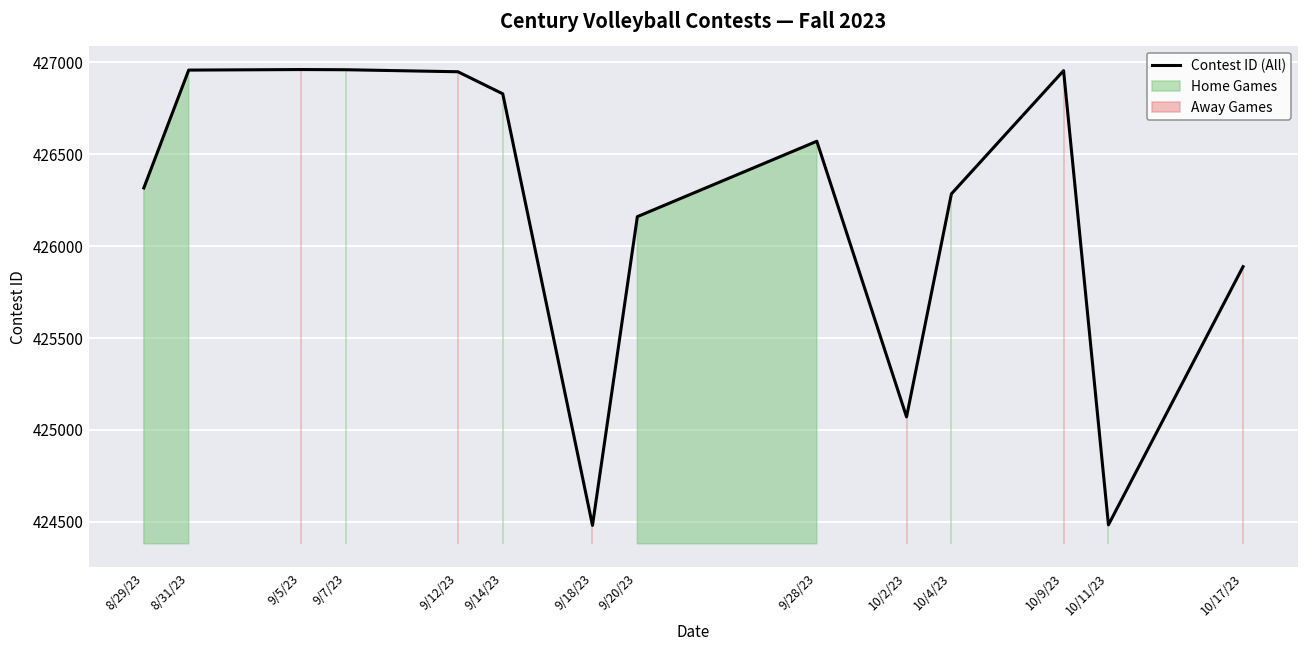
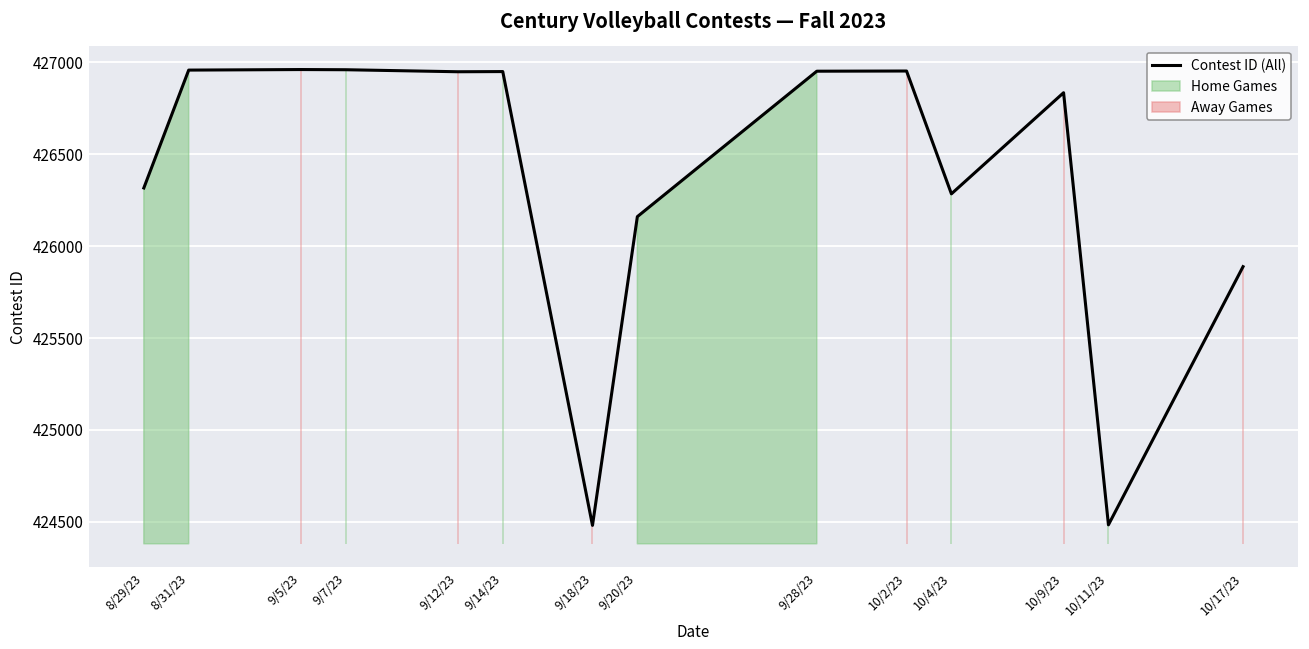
9/14/23: 426830 -> 426950
9/28/23: 426570 -> 426950
10/2/23: 425070 -> 426950
10/9/23: 426950 -> 426830
